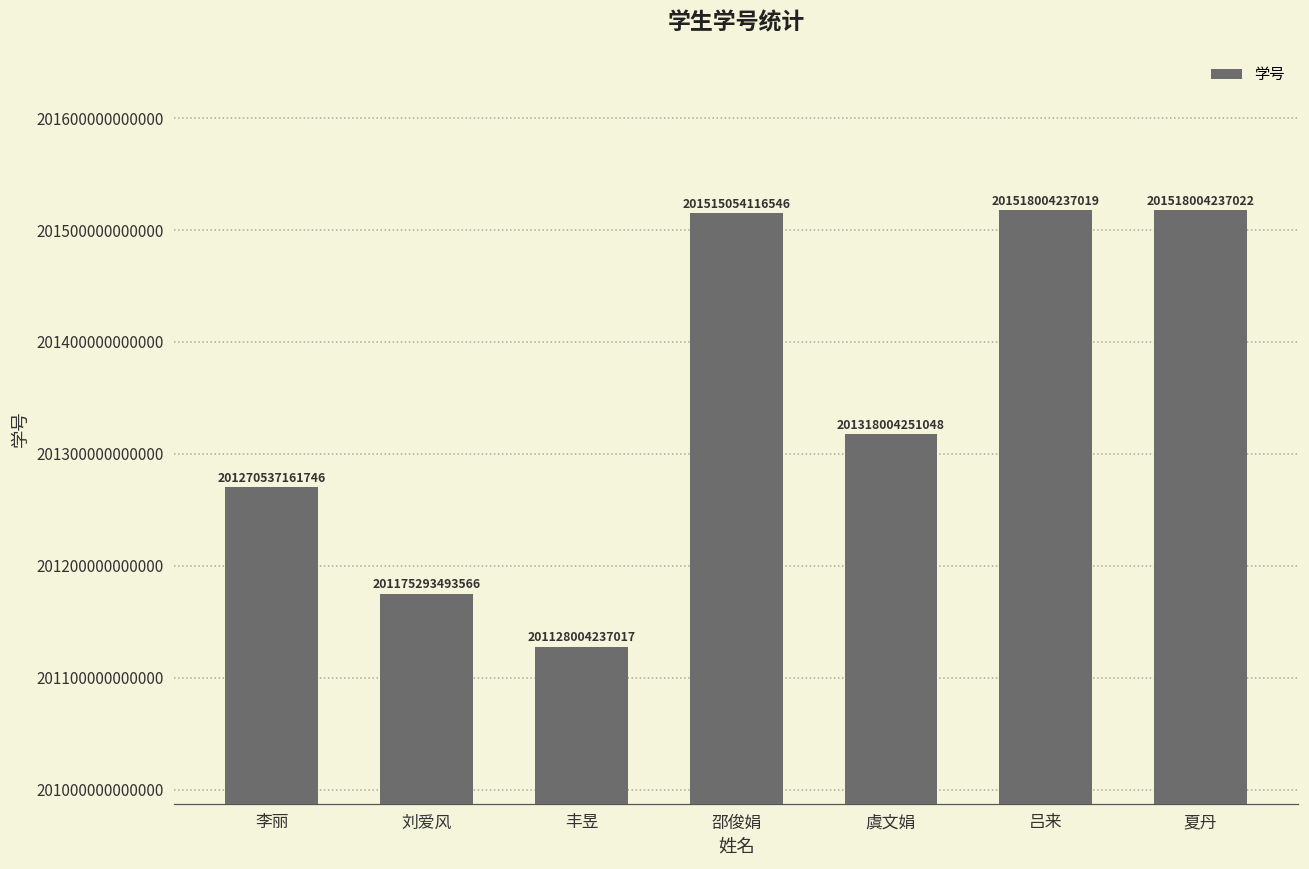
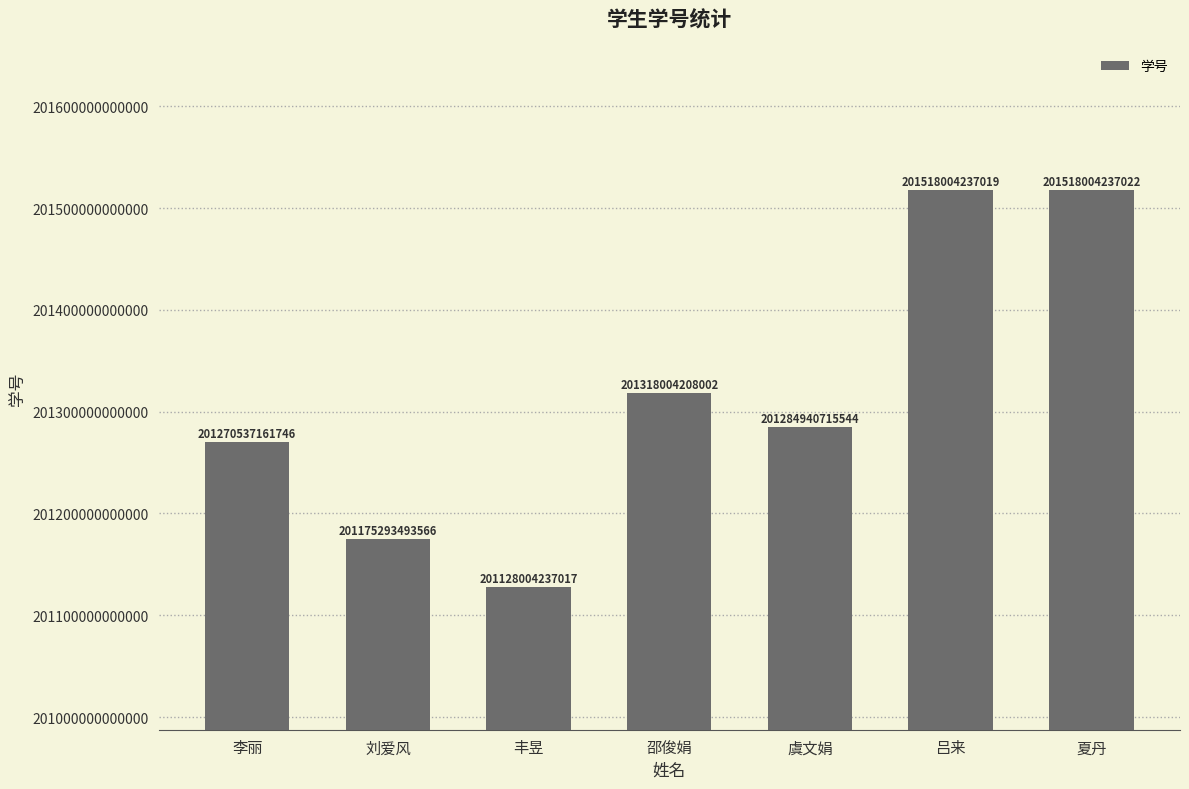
邵俊娟: 201515054116546 -> 201318004208002
虞文娟: 201318004251048 -> 201284940715544
